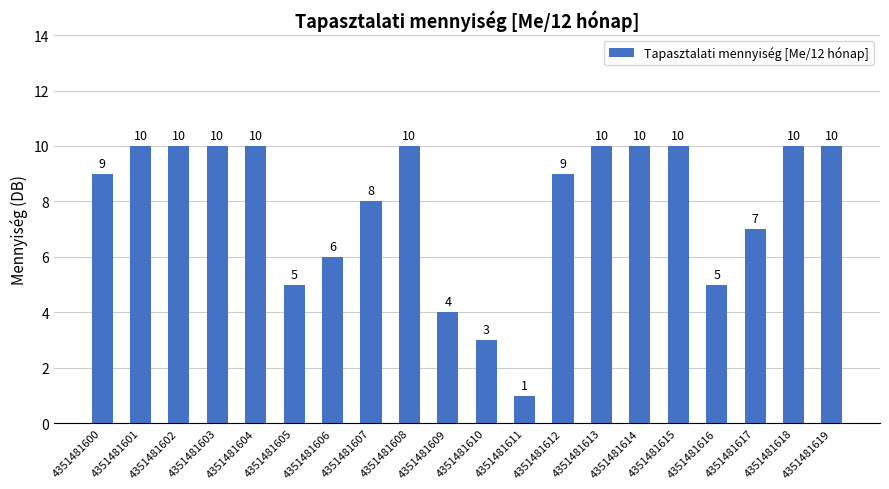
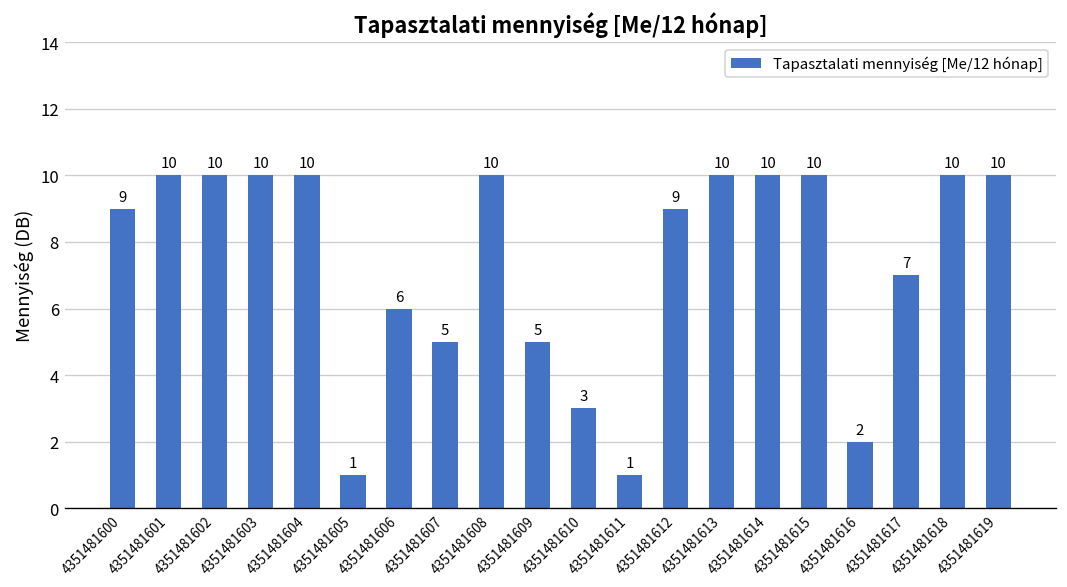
4351481605: 5 -> 1
4351481607: 8 -> 5
4351481609: 4 -> 5
4351481616: 5 -> 2
